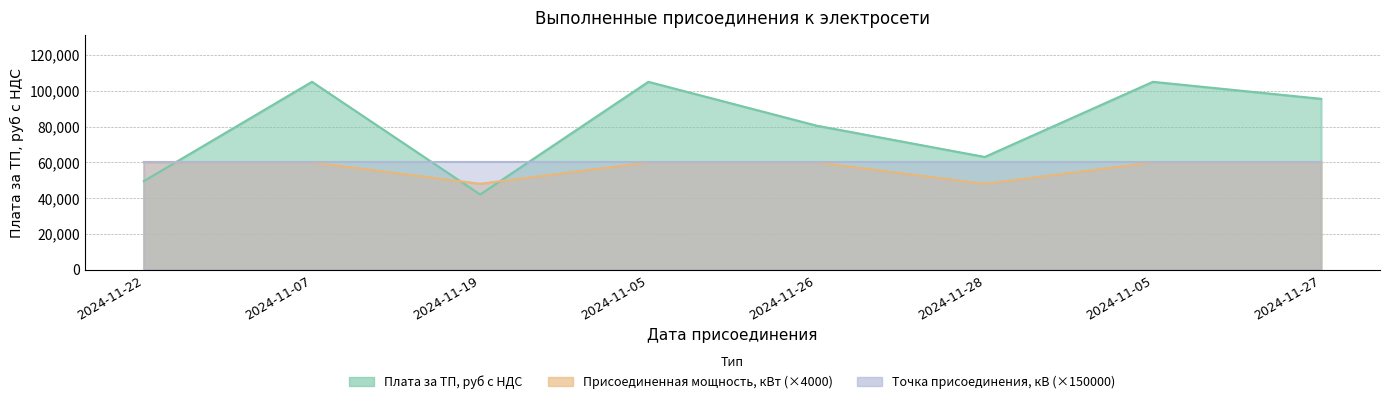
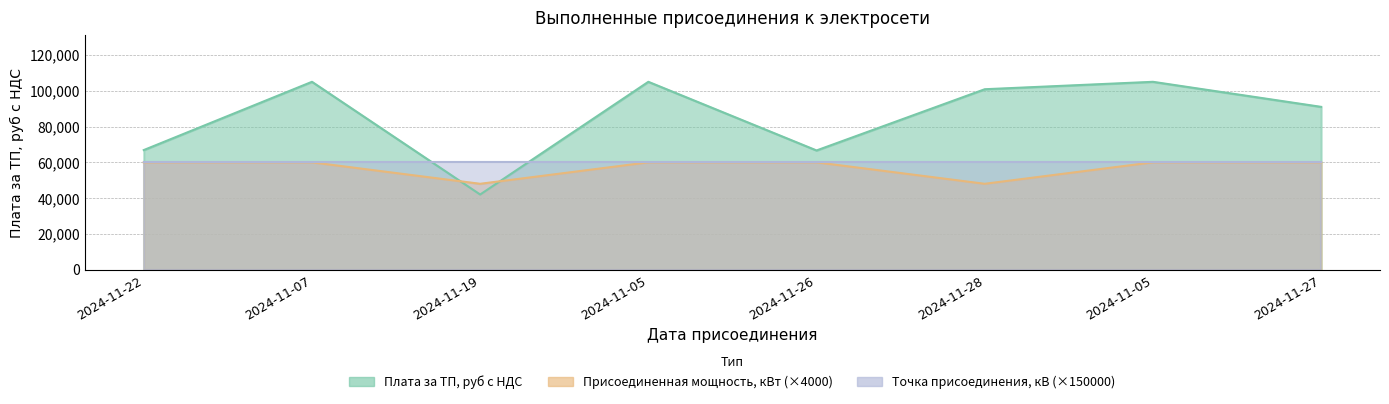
Плата за ТП, руб с НДС, 2024-11-22: 49,000 -> 67,000
Плата за ТП, руб с НДС, 2024-11-26: 81,000 -> 67,000
Плата за ТП, руб с НДС, 2024-11-28: 63,000 -> 101,000
Плата за ТП, руб с НДС, 2024-11-27: 95,000 -> 91,000
